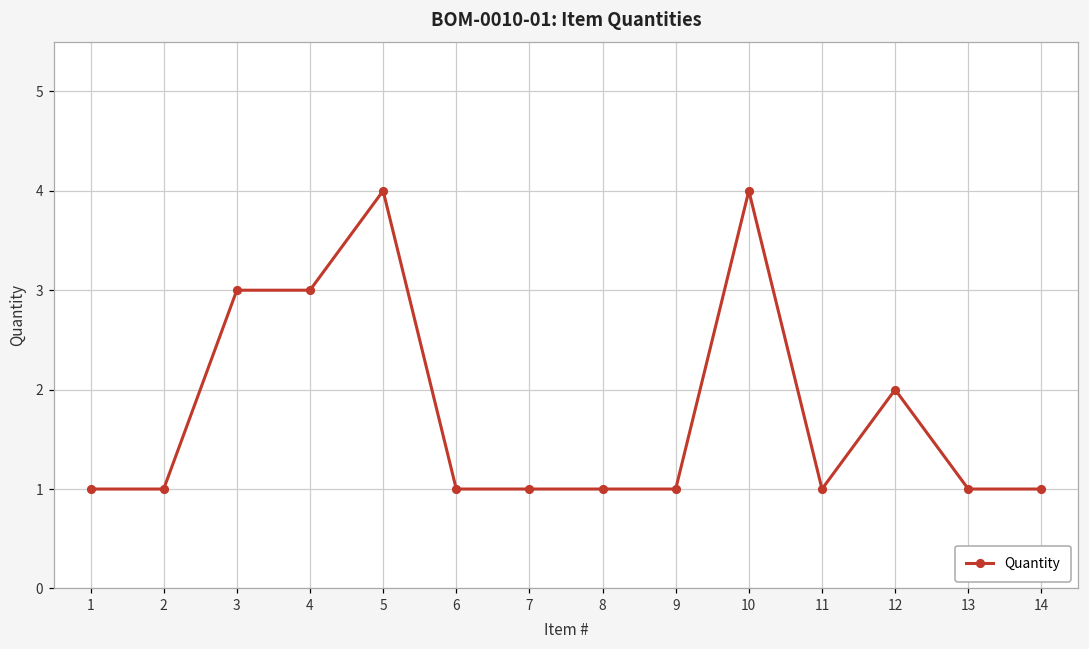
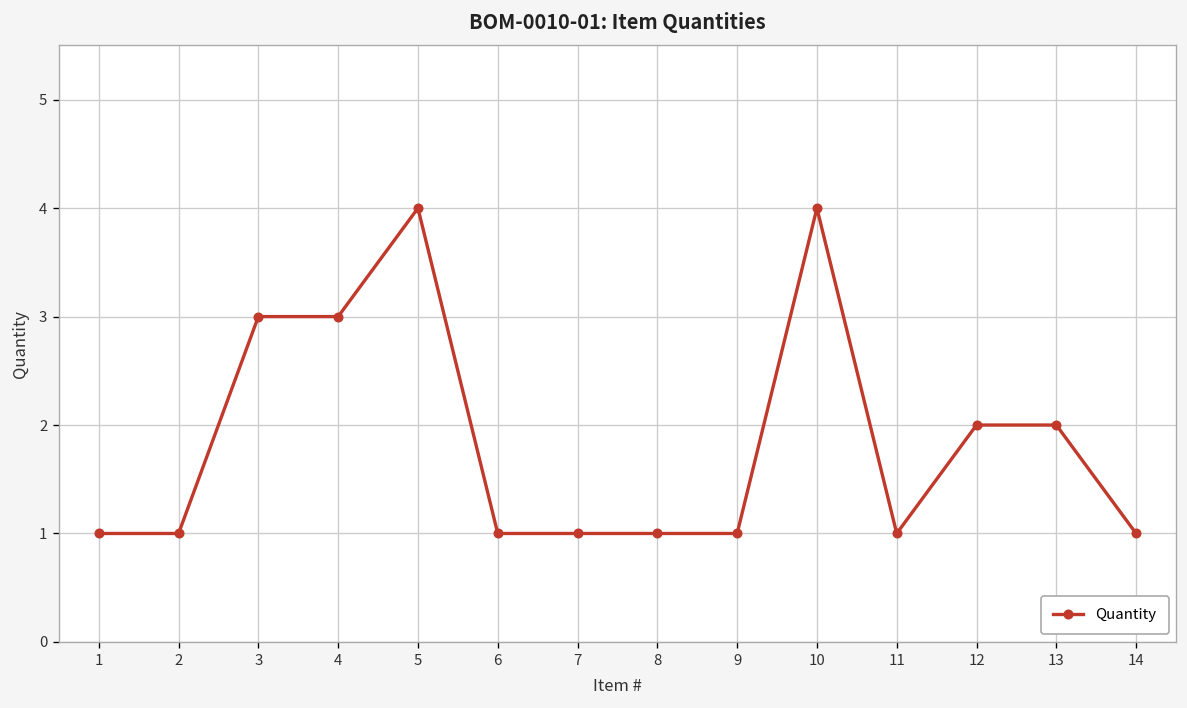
13: 1 -> 2
